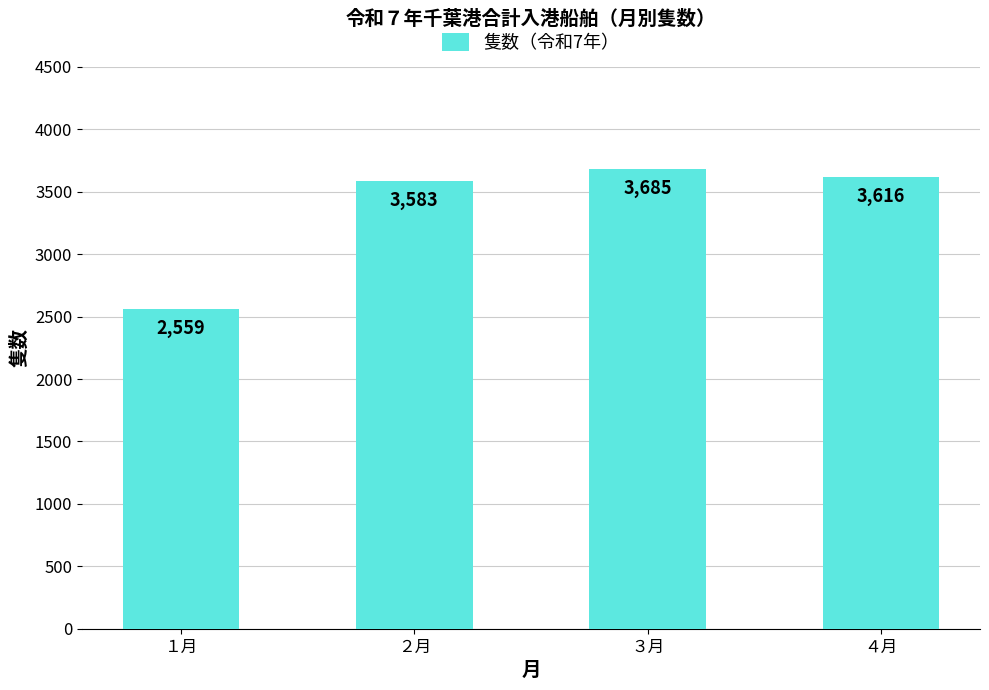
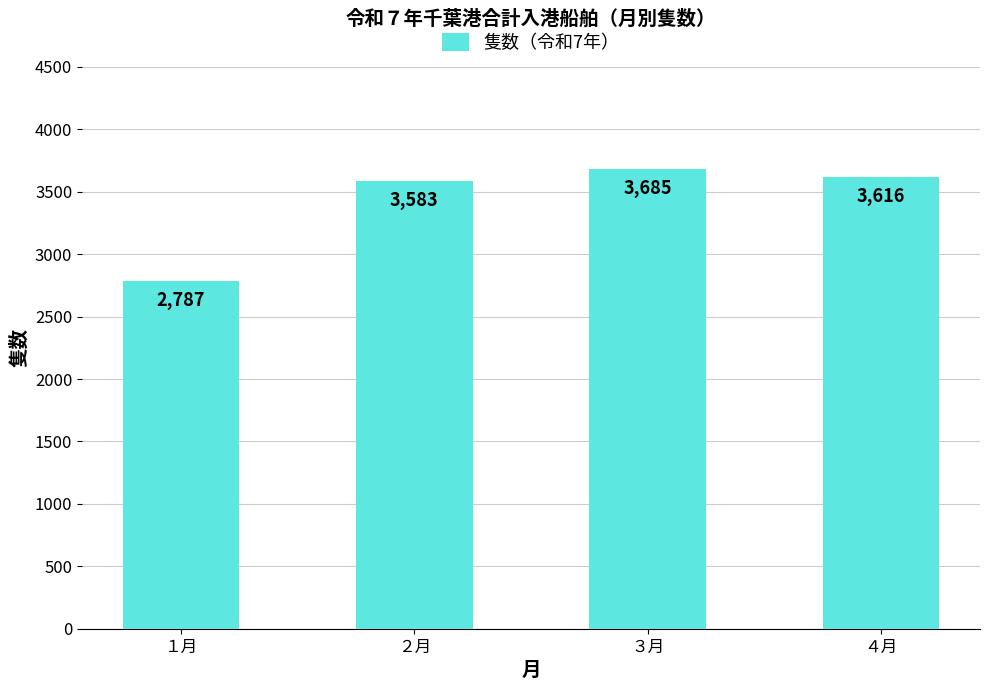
１月: 2,559 -> 2,787
